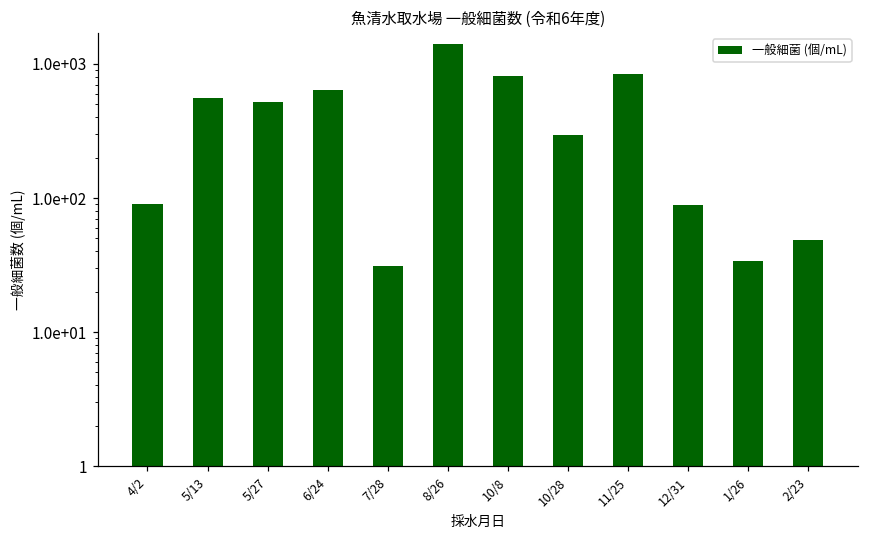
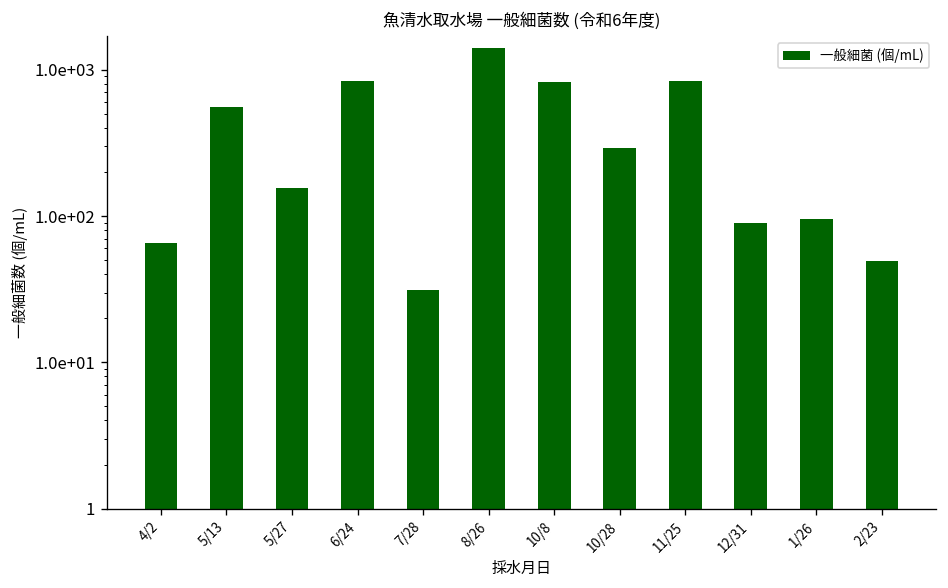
4/2: 90 -> 70
5/27: 520 -> 160
6/24: 600 -> 800
1/26: 34 -> 100
